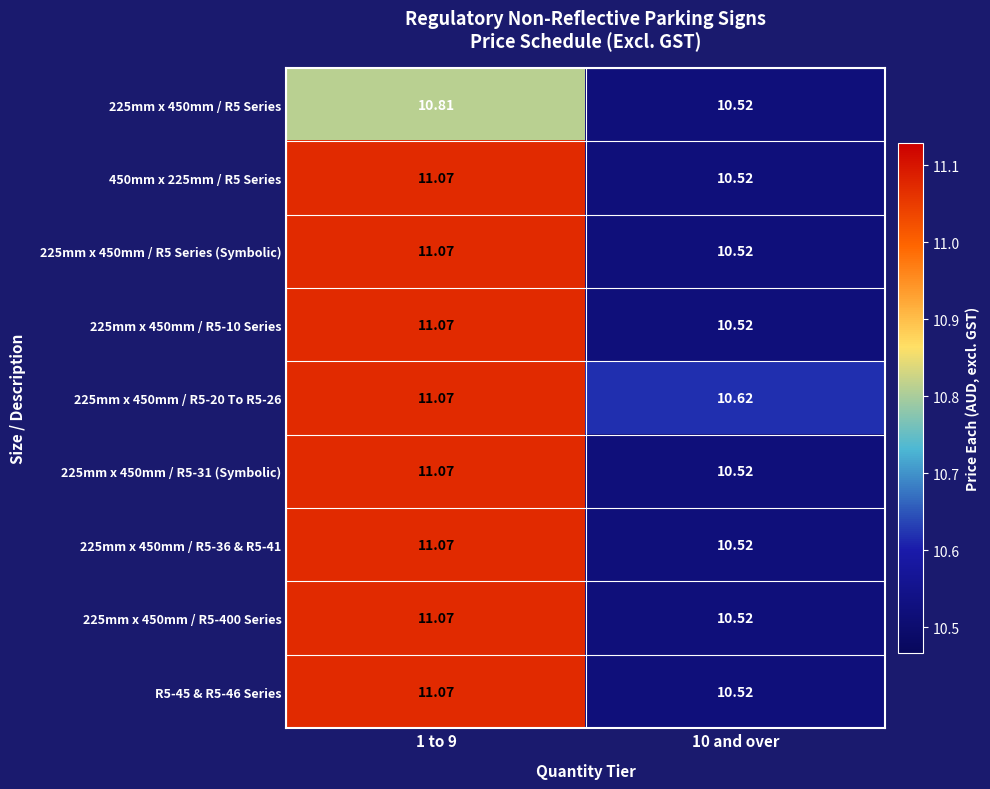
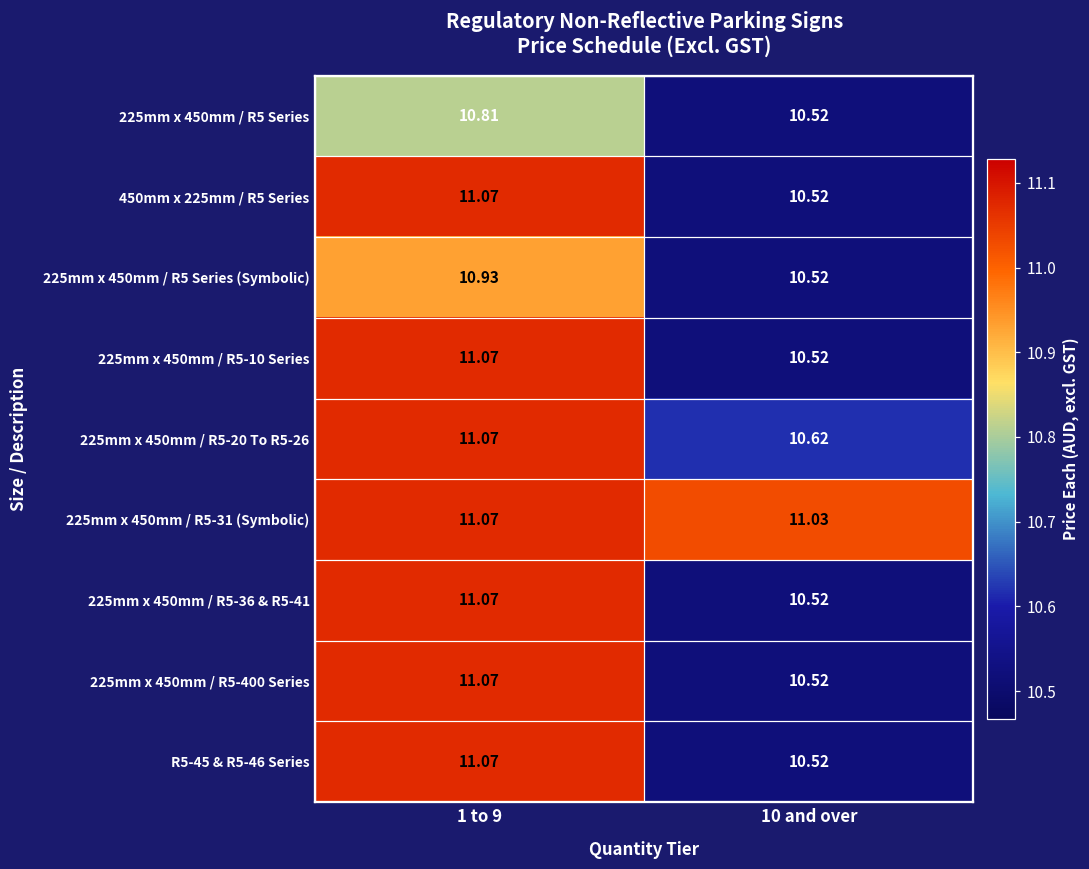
225mm x 450mm / R5 Series (Symbolic), 1 to 9: 11.07 -> 10.93
225mm x 450mm / R5-31 (Symbolic), 10 and over: 10.52 -> 11.03
